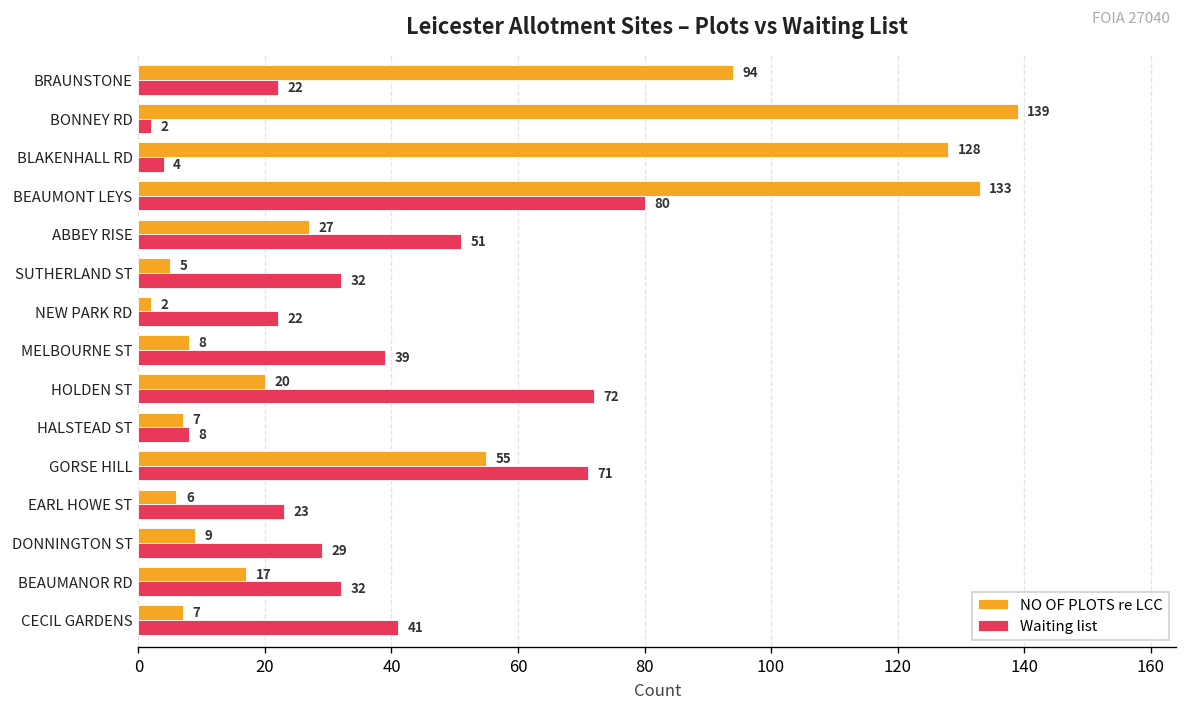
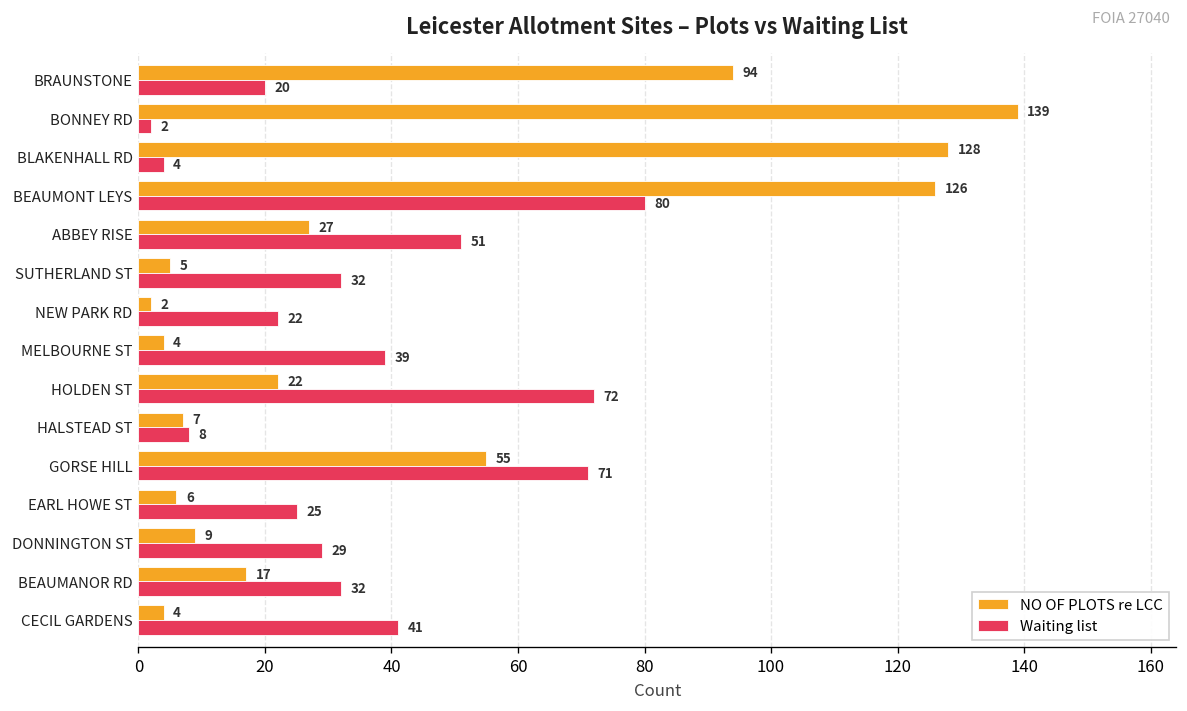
Waiting list, BRAUNSTONE: 22 -> 20
NO OF PLOTS re LCC, BEAUMONT LEYS: 133 -> 126
NO OF PLOTS re LCC, MELBOURNE ST: 8 -> 4
NO OF PLOTS re LCC, HOLDEN ST: 20 -> 22
Waiting list, EARL HOWE ST: 23 -> 25
NO OF PLOTS re LCC, CECIL GARDENS: 7 -> 4
